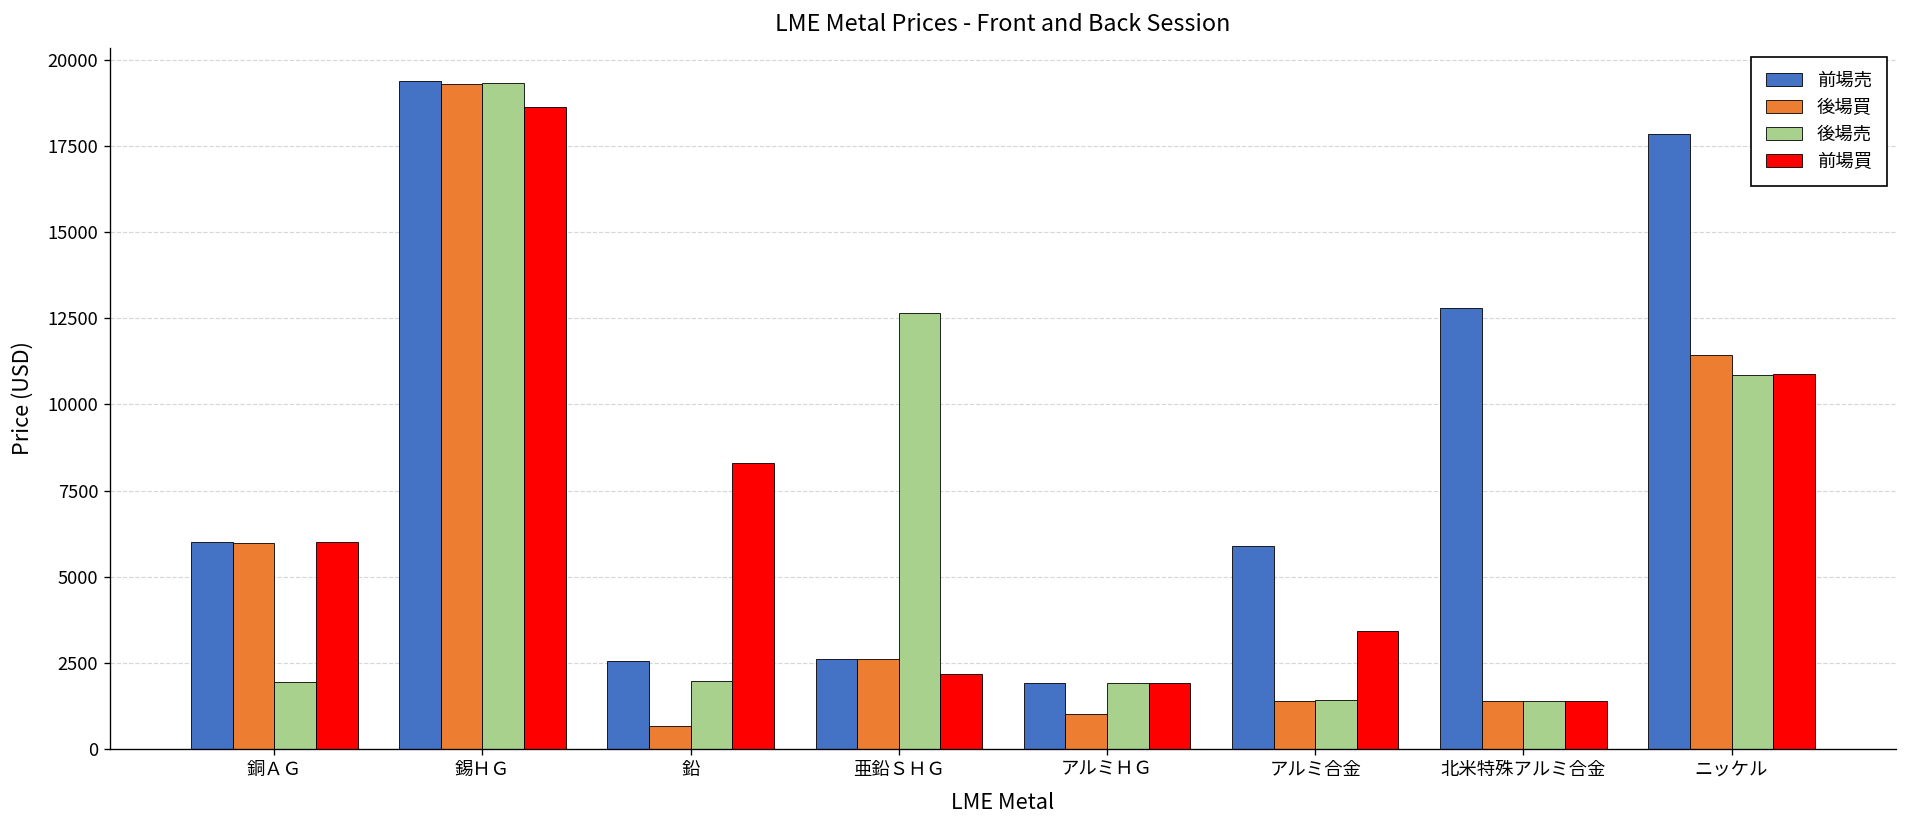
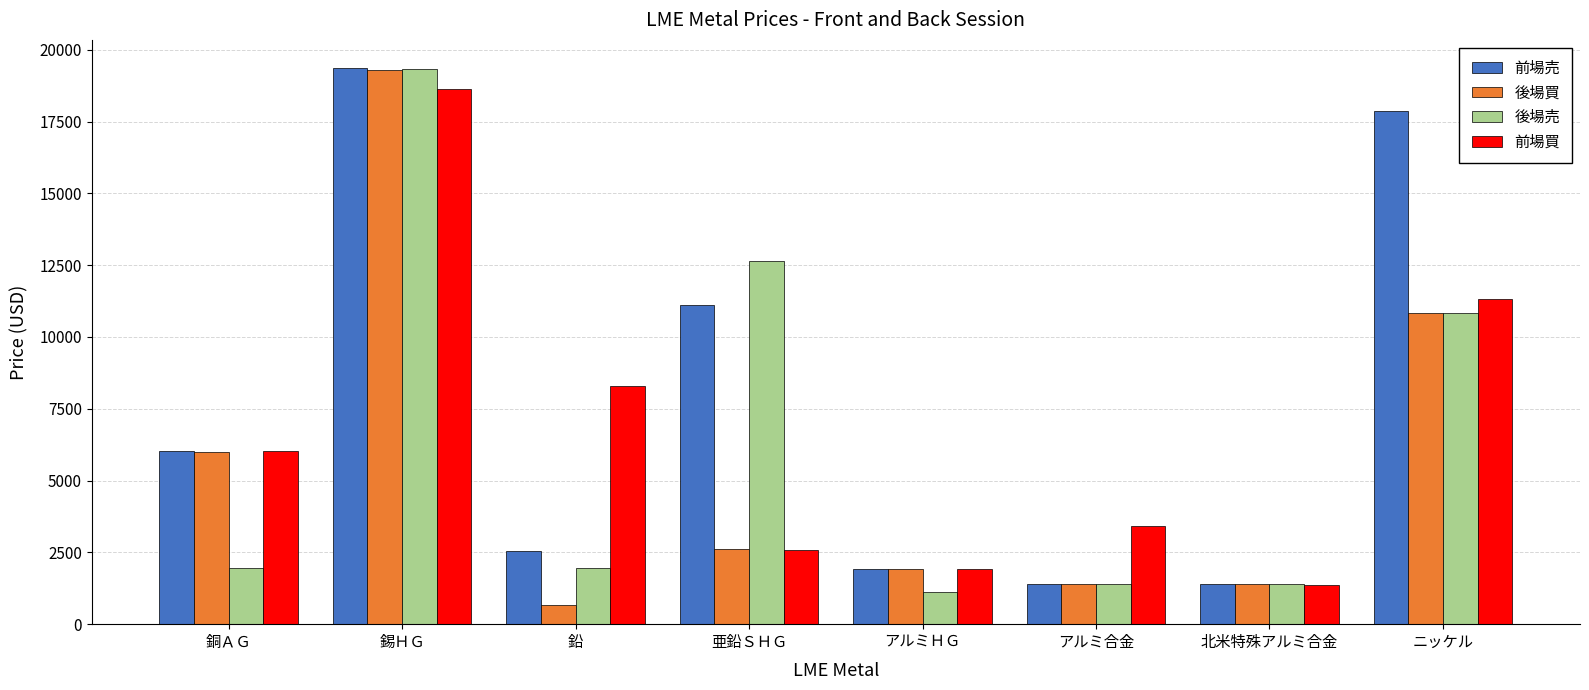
前場売, 亜鉛ＳＨＧ: 2600 -> 11100
前場買, 亜鉛ＳＨＧ: 2200 -> 2600
後場買, アルミＨＧ: 1000 -> 1900
後場売, アルミＨＧ: 1900 -> 1100
前場売, アルミ合金: 5900 -> 1400
前場売, 北米特殊アルミ合金: 12800 -> 1400
後場買, ニッケル: 11400 -> 10800
前場買, ニッケル: 10900 -> 11300
